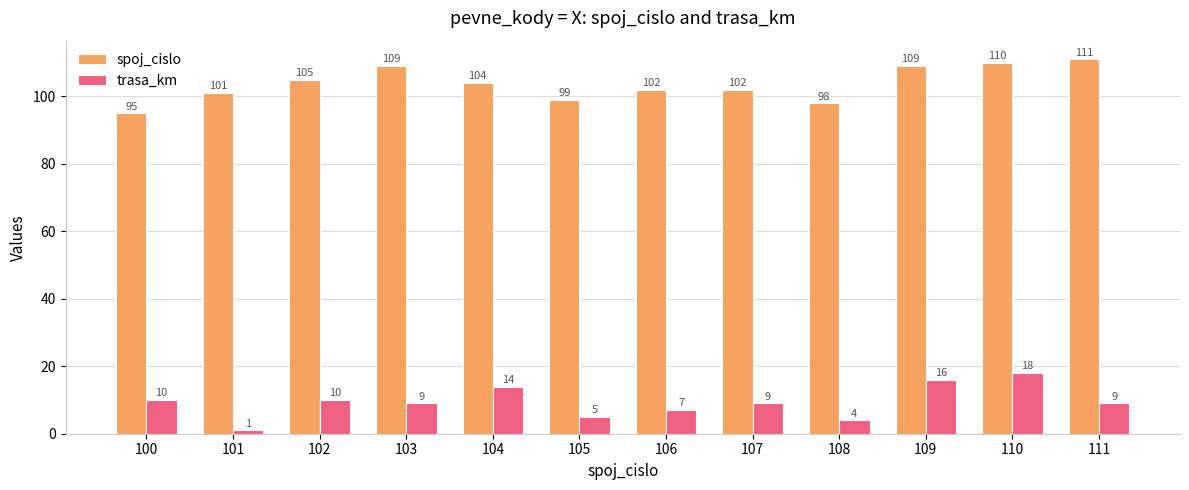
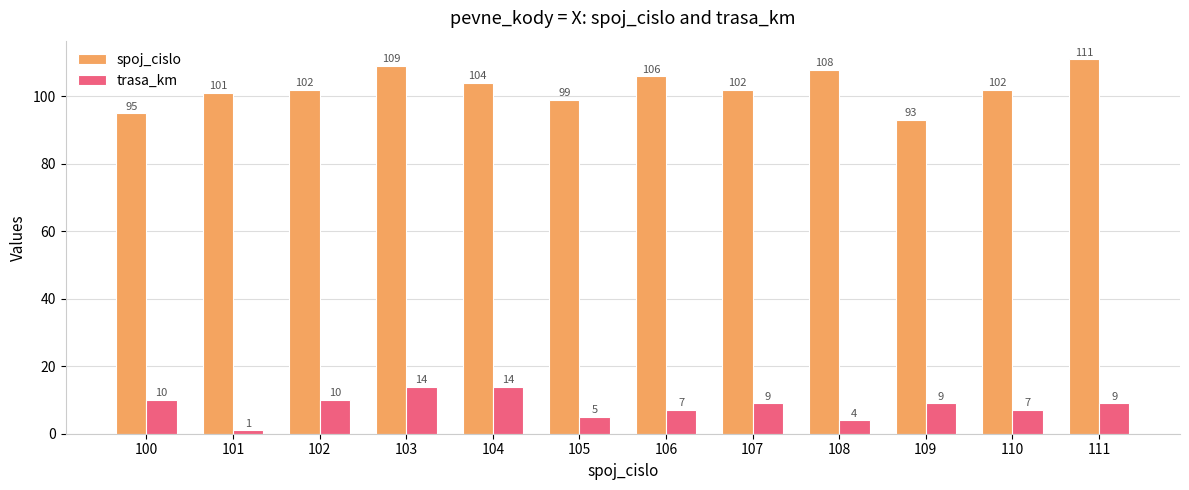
spoj_cislo, 102: 105 -> 102
trasa_km, 103: 9 -> 14
spoj_cislo, 106: 102 -> 106
spoj_cislo, 108: 98 -> 108
spoj_cislo, 109: 109 -> 93
trasa_km, 109: 16 -> 9
spoj_cislo, 110: 110 -> 102
trasa_km, 110: 18 -> 7
